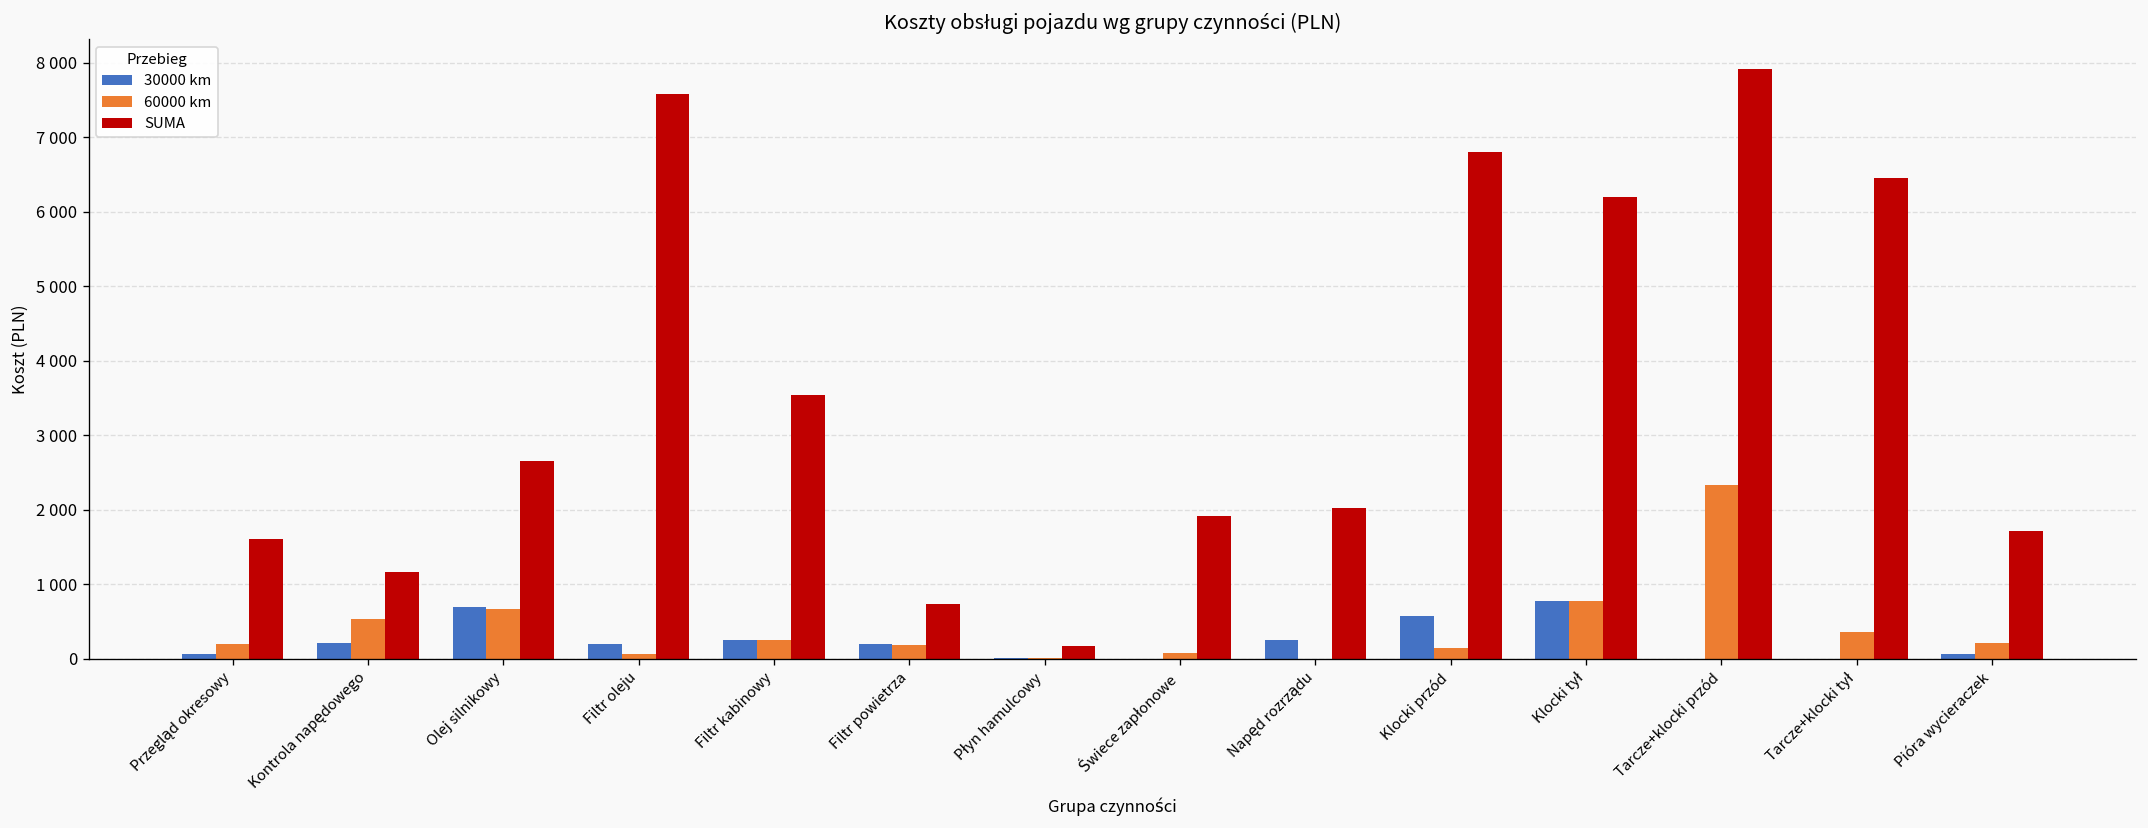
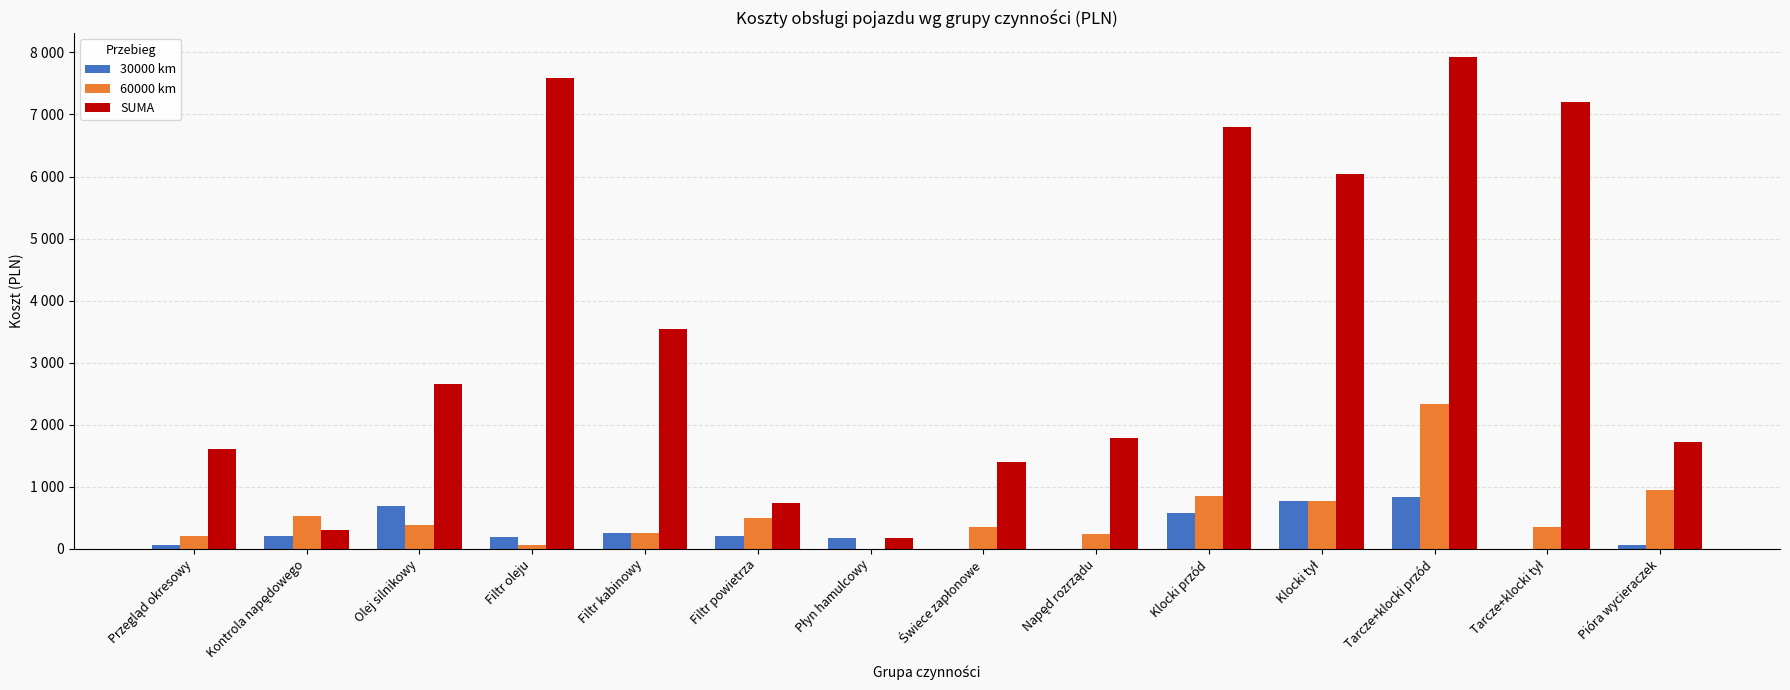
SUMA, Kontrola napędowego: 1200 -> 300
60000 km, Olej silnikowy: 700 -> 400
60000 km, Filtr powietrza: 200 -> 500
30000 km, Płyn hamulcowy: 0 -> 200
60000 km, Świece zapłonowe: 100 -> 400
SUMA, Świece zapłonowe: 1900 -> 1400
30000 km, Napęd rozrządu: 300 -> 0
60000 km, Napęd rozrządu: 0 -> 200
SUMA, Napęd rozrządu: 2000 -> 1800
60000 km, Klocki przód: 100 -> 900
SUMA, Klocki tył: 6200 -> 6000
30000 km, Tarcze+klocki przód: 0 -> 800
SUMA, Tarcze+klocki tył: 6500 -> 7200
60000 km, Pióra wycieraczek: 200 -> 900
